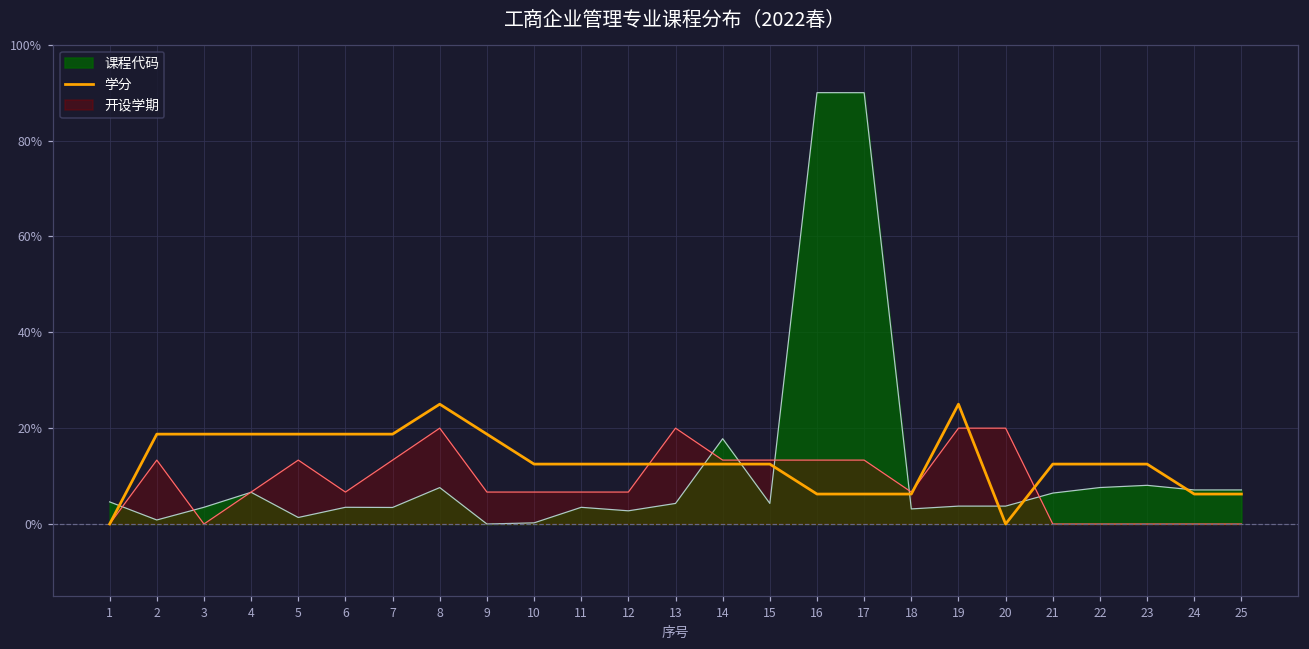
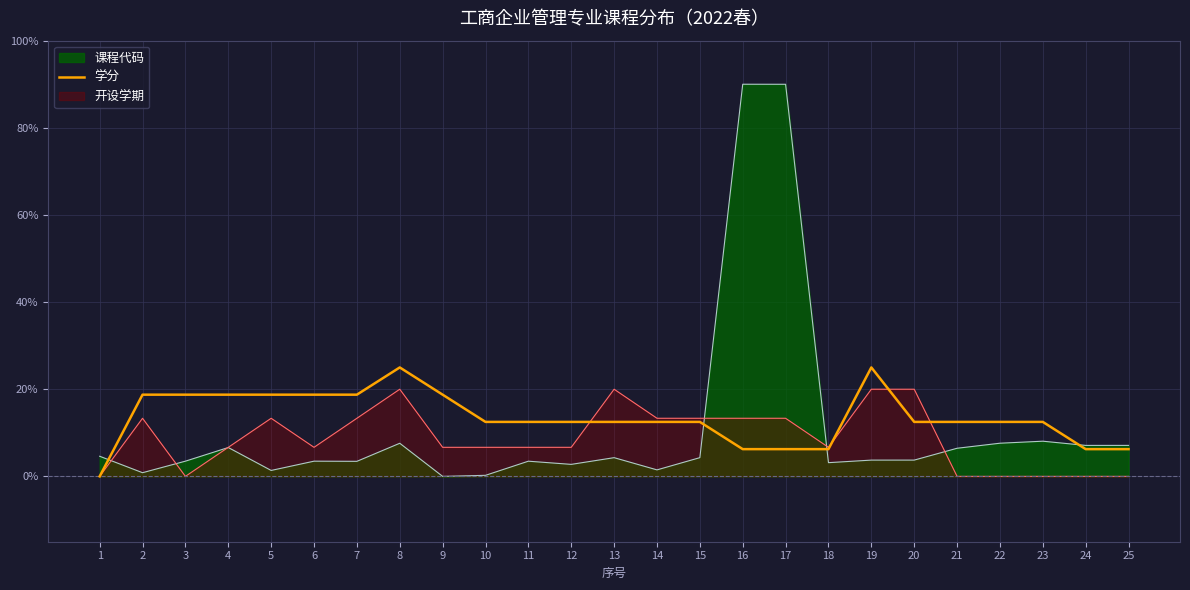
课程代码, 14: 18% -> 1%
学分, 20: 0% -> 13%
